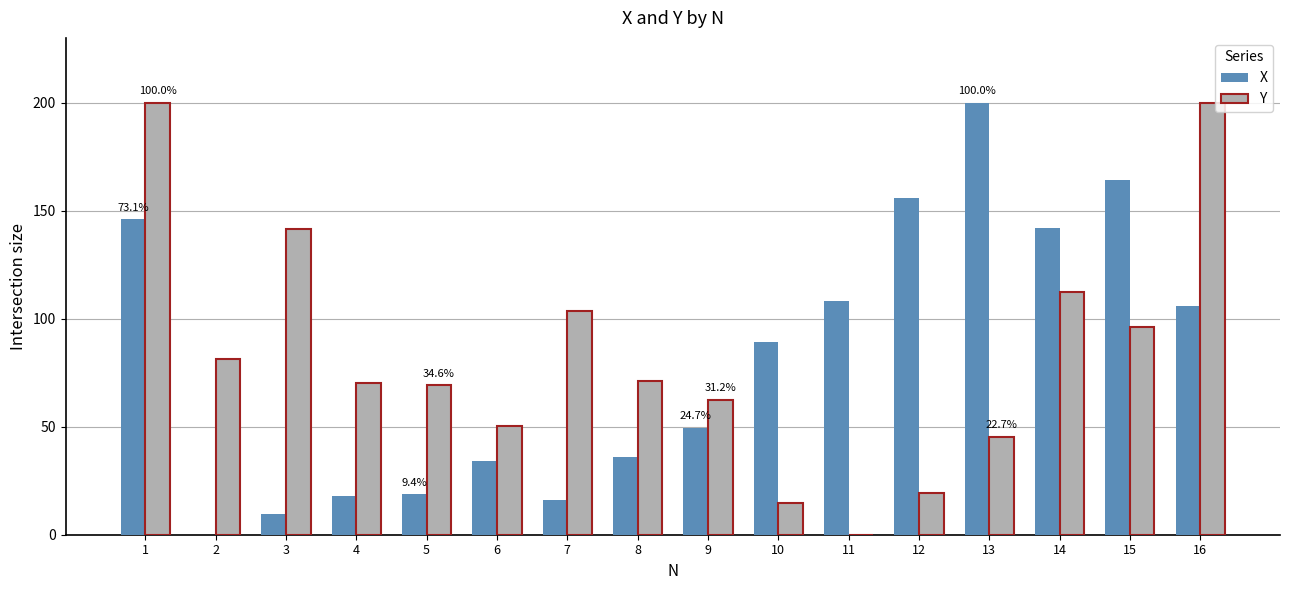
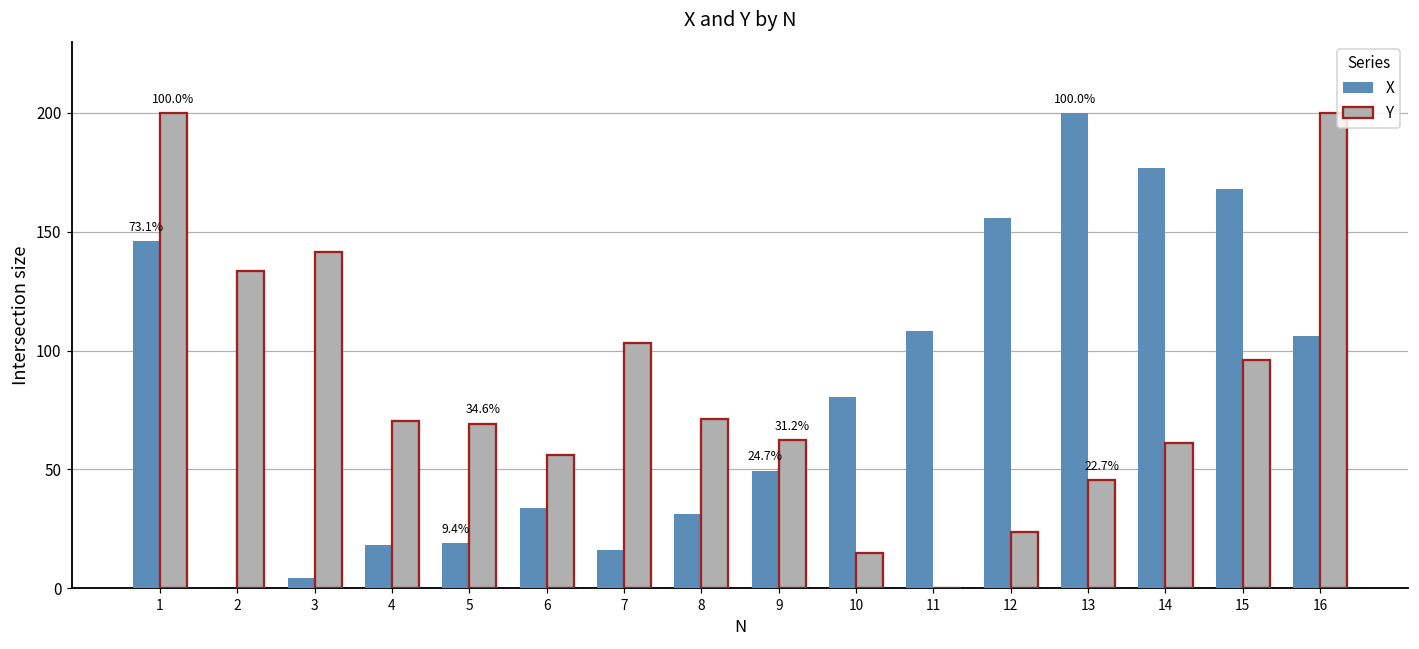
Y, 2: 82 -> 133
X, 3: 10 -> 4
Y, 6: 50 -> 56
X, 8: 36 -> 31
X, 10: 89 -> 80
Y, 12: 19 -> 24
X, 14: 142 -> 177
Y, 14: 112 -> 61
X, 15: 164 -> 168
